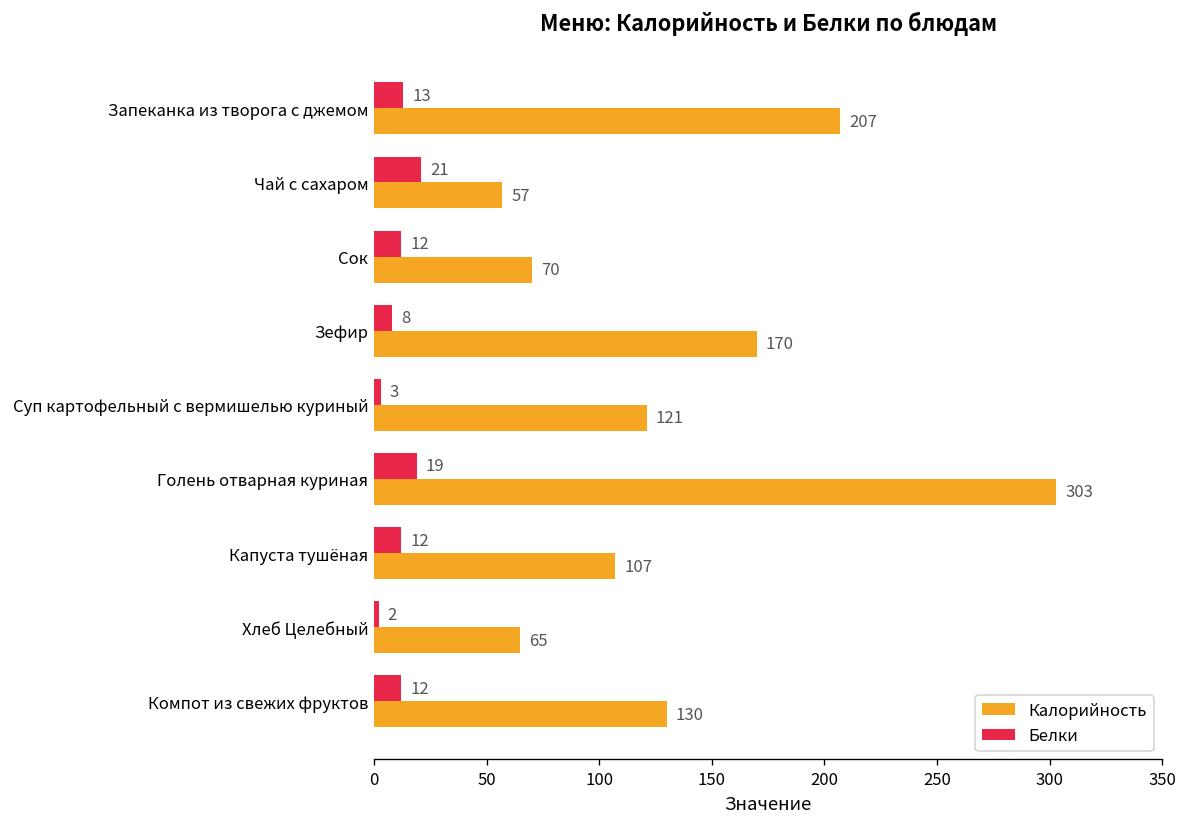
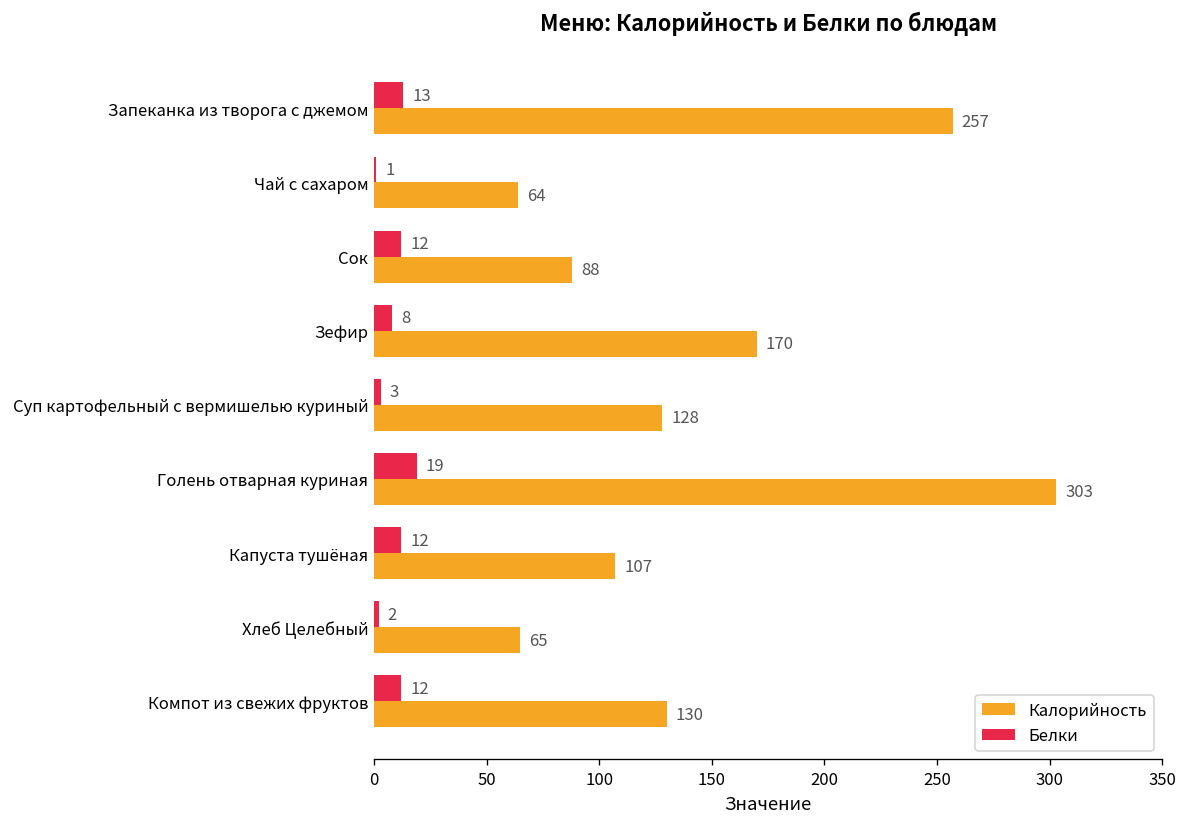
Калорийность, Запеканка из творога с джемом: 207 -> 257
Белки, Чай с сахаром: 21 -> 1
Калорийность, Чай с сахаром: 57 -> 64
Калорийность, Сок: 70 -> 88
Калорийность, Суп картофельный с вермишелью куриный: 121 -> 128
